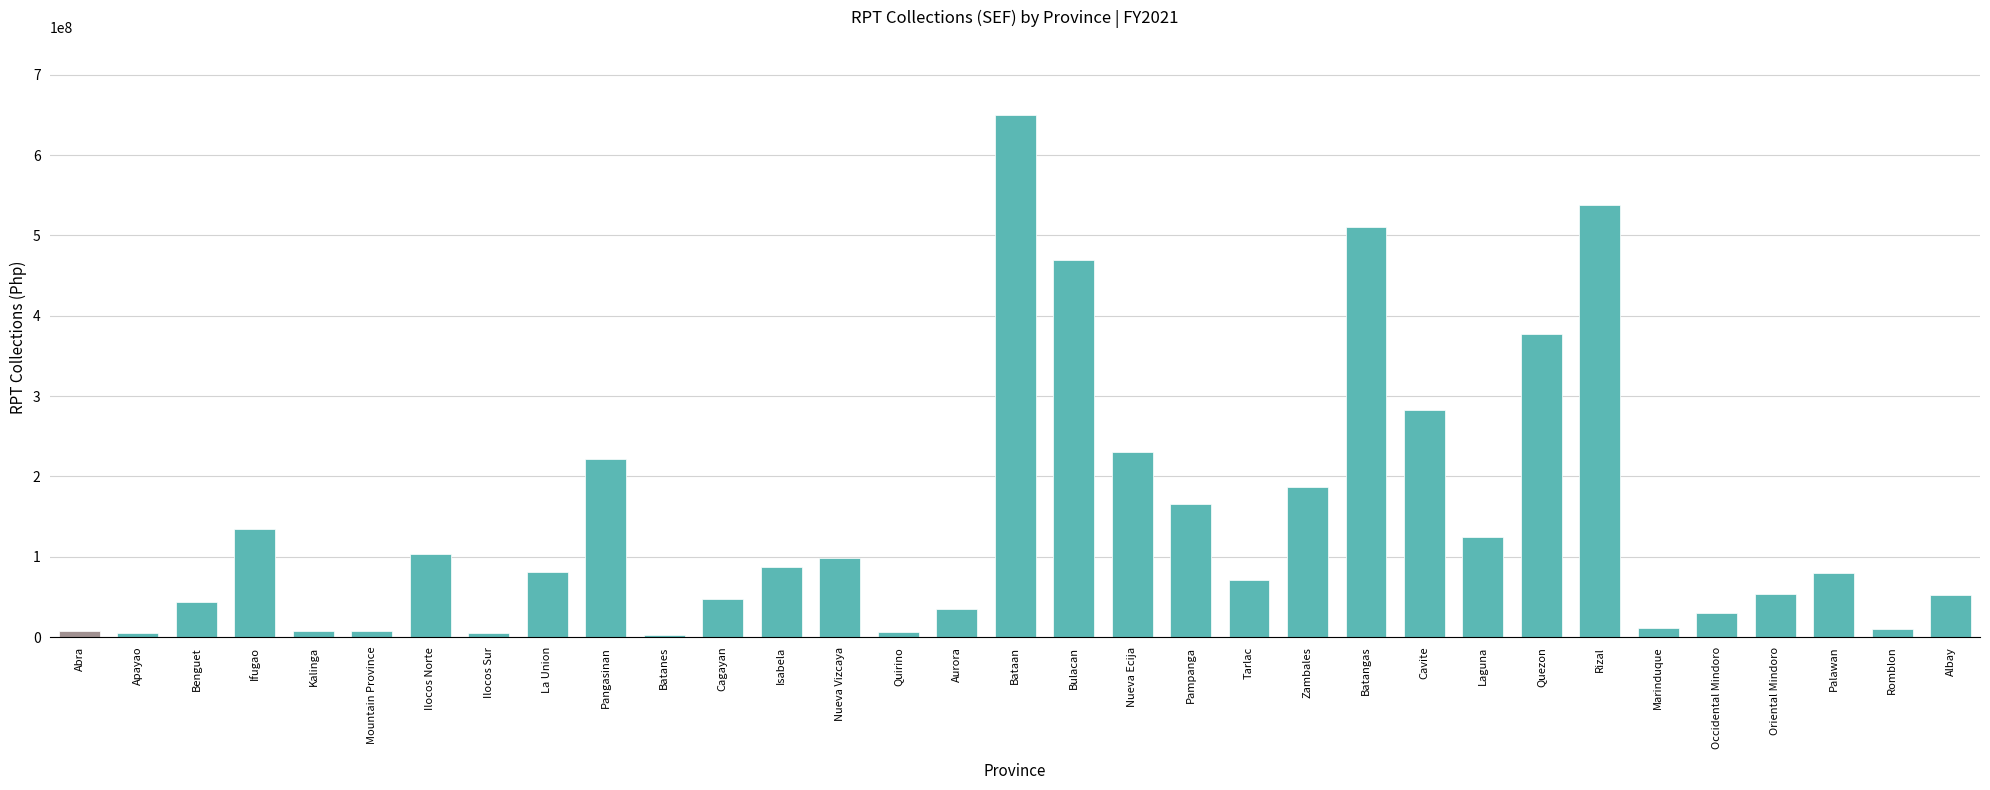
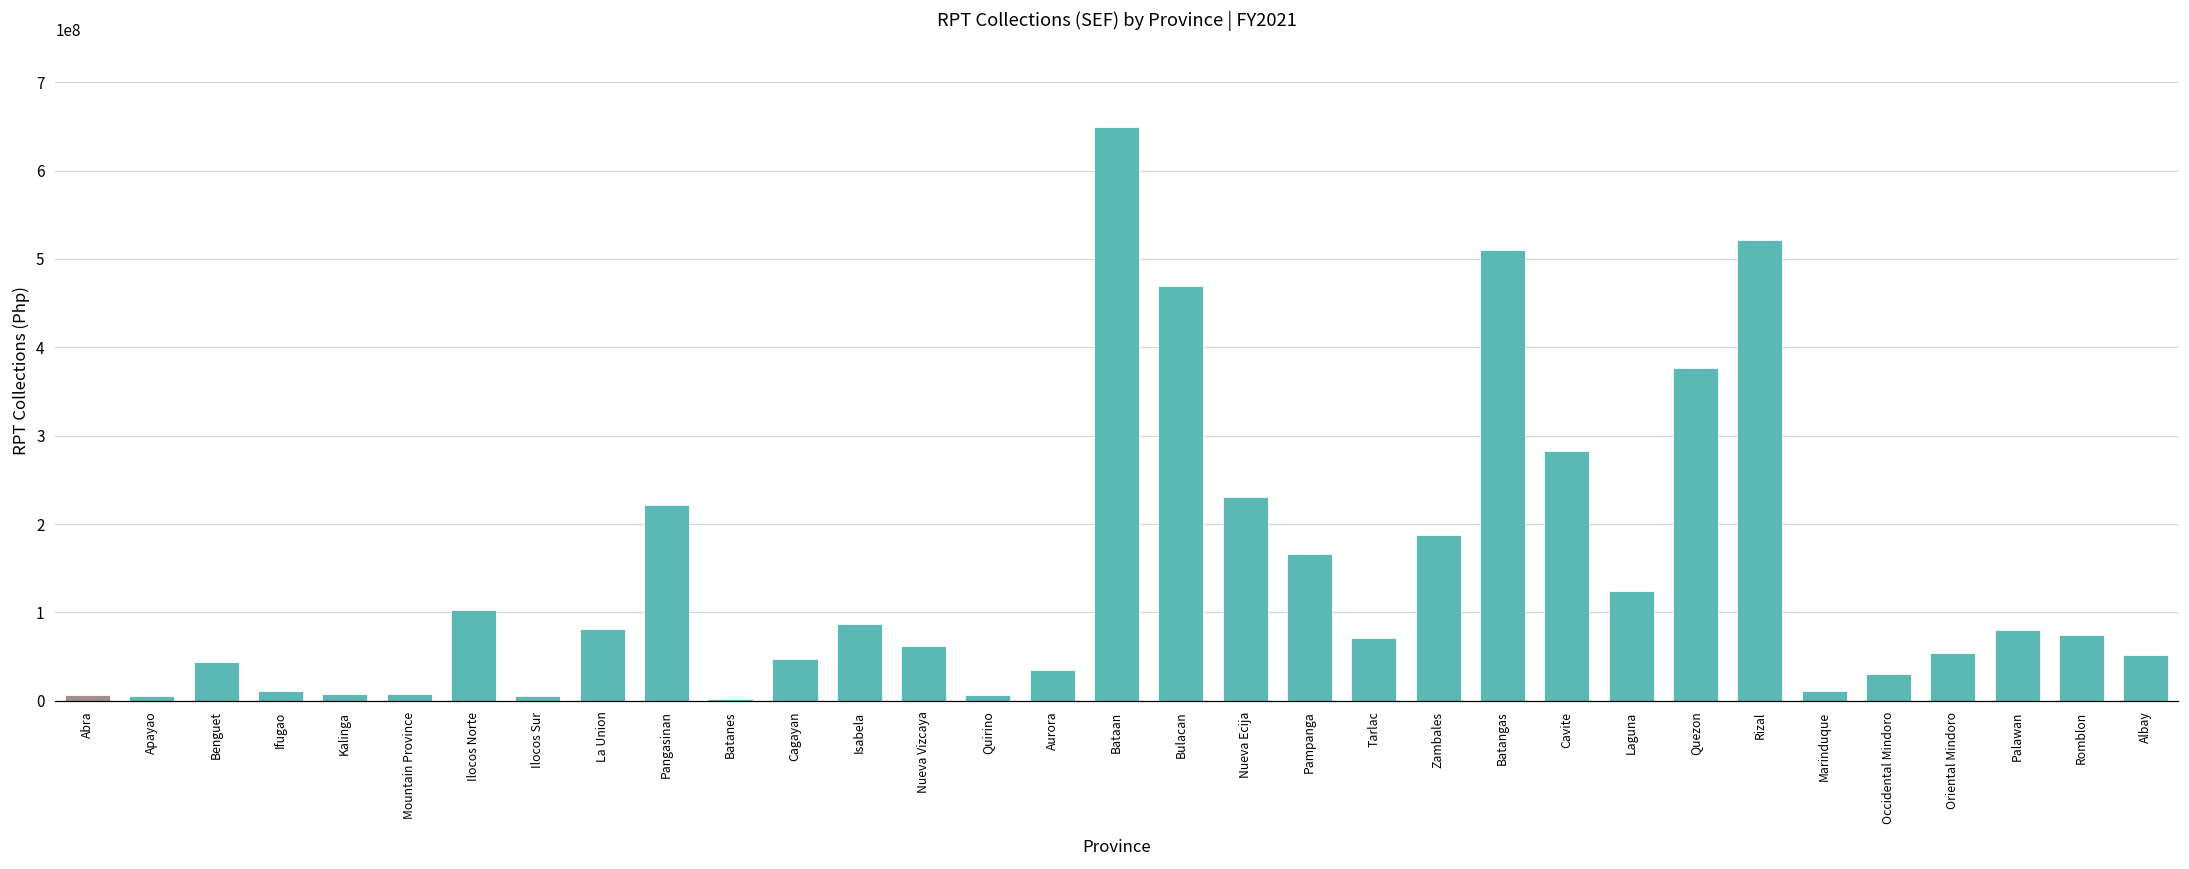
Ifugao: 130000000 -> 10000000
Nueva Vizcaya: 100000000 -> 60000000
Rizal: 540000000 -> 520000000
Romblon: 10000000 -> 70000000
